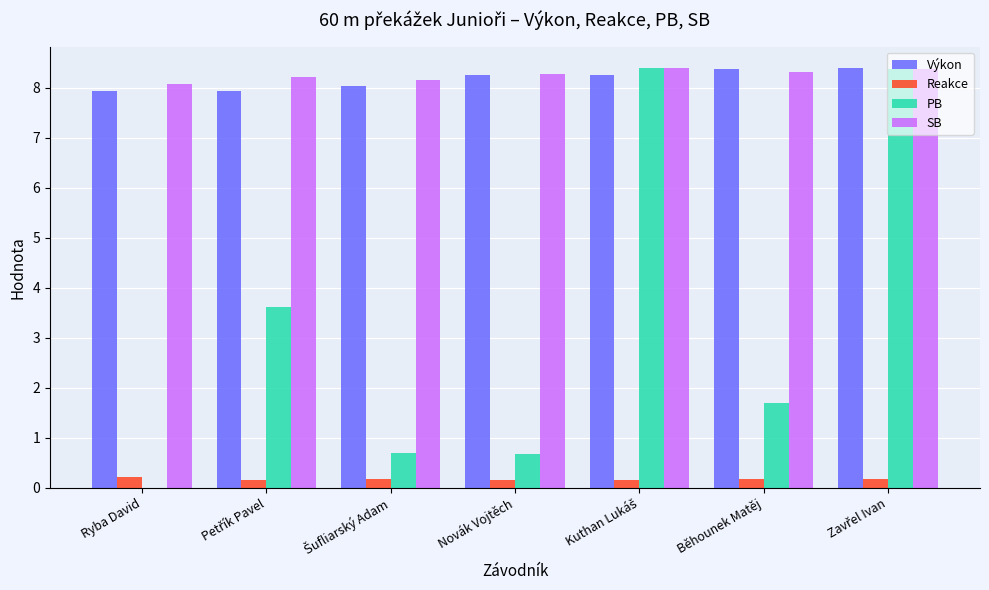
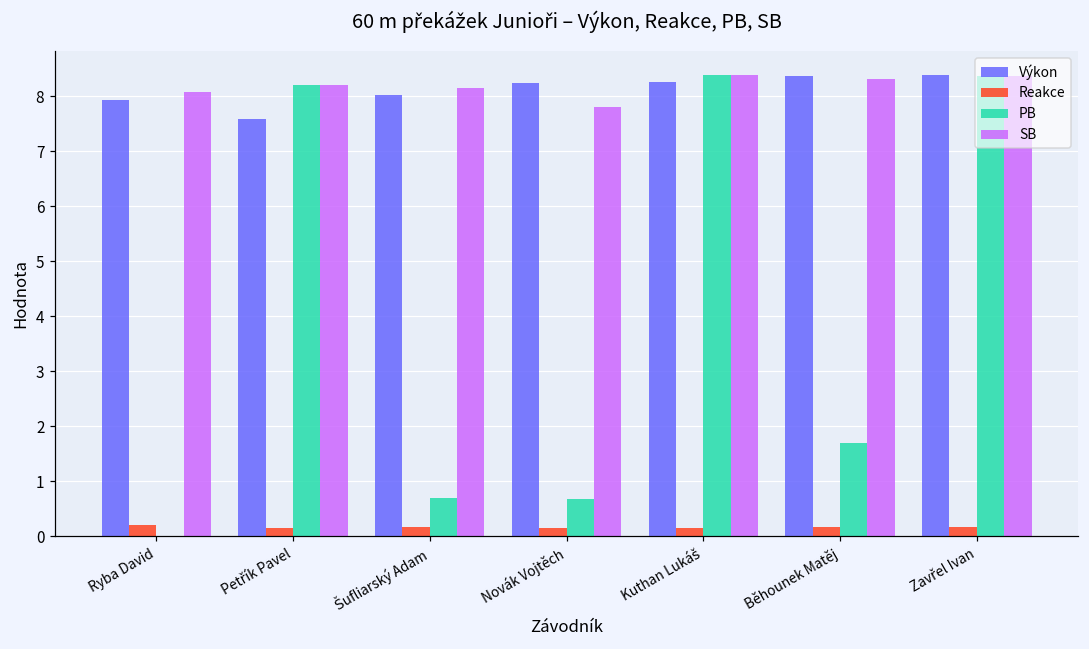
Výkon, Petřík Pavel: 7.9 -> 7.6
PB, Petřík Pavel: 3.6 -> 8.2
SB, Novák Vojtěch: 8.3 -> 7.8
